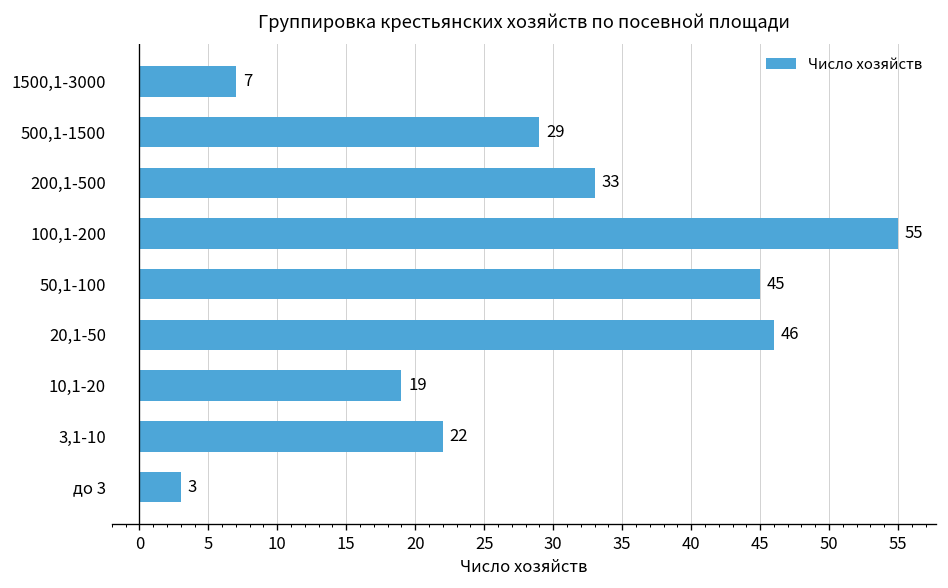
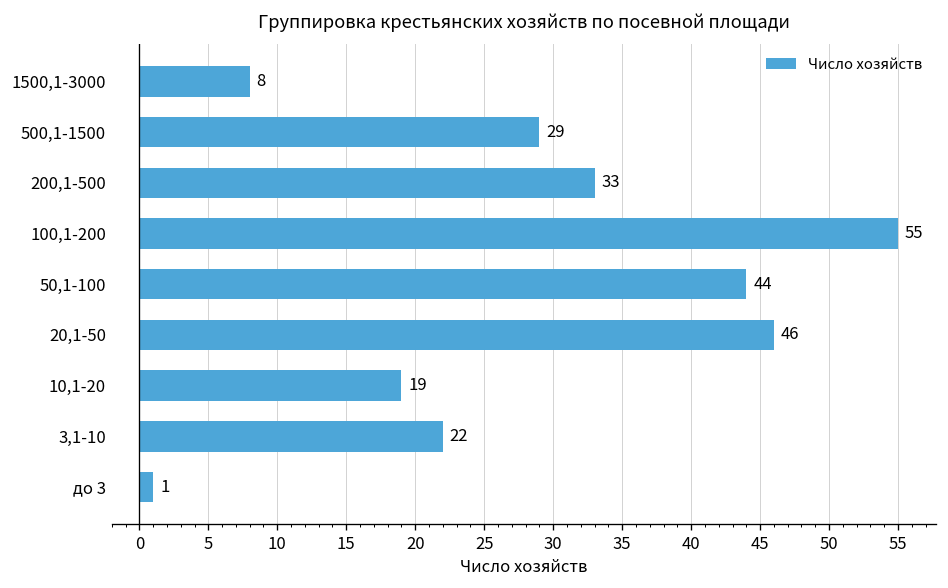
1500,1-3000: 7 -> 8
50,1-100: 45 -> 44
до 3: 3 -> 1
